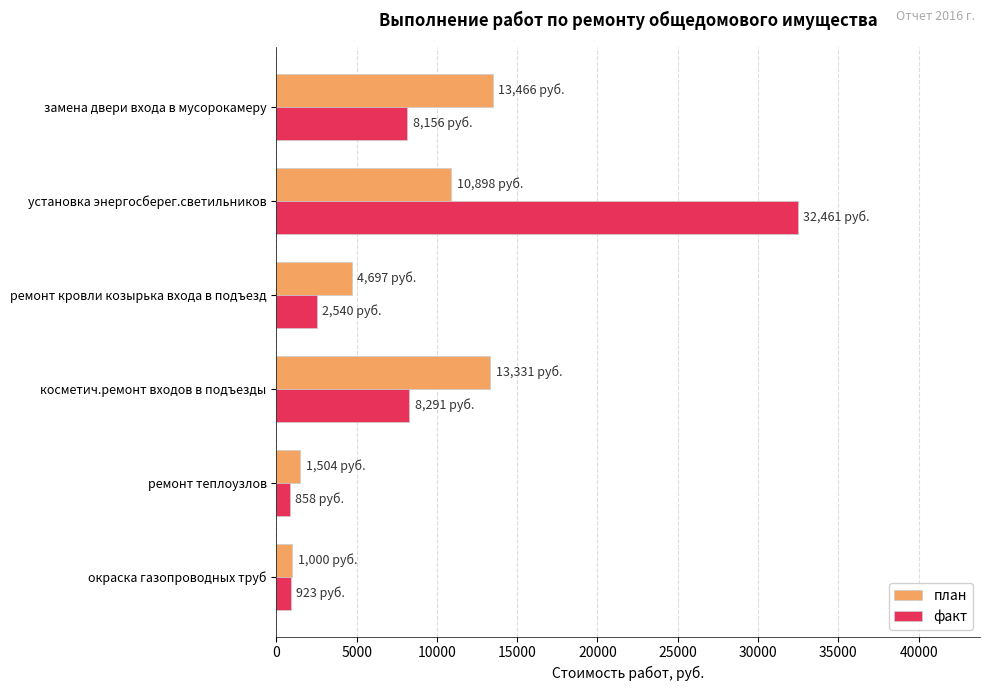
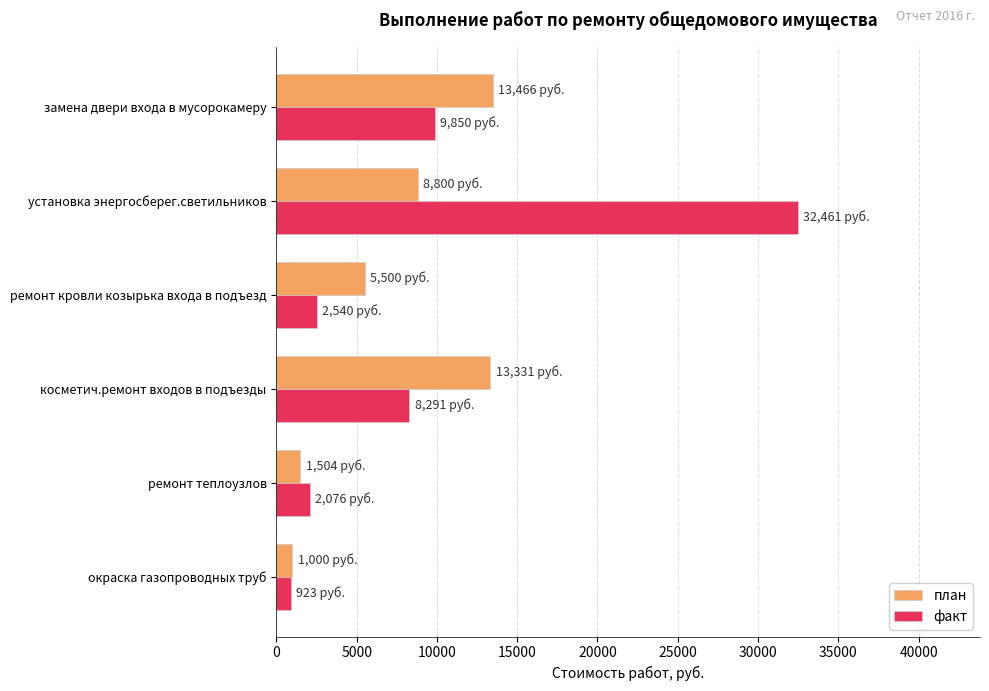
факт, замена двери входа в мусорокамеру: 8,156 -> 9,850
план, установка энергосберег.светильников: 10,898 -> 8,800
план, ремонт кровли козырька входа в подъезд: 4,697 -> 5,500
факт, ремонт теплоузлов: 858 -> 2,076
